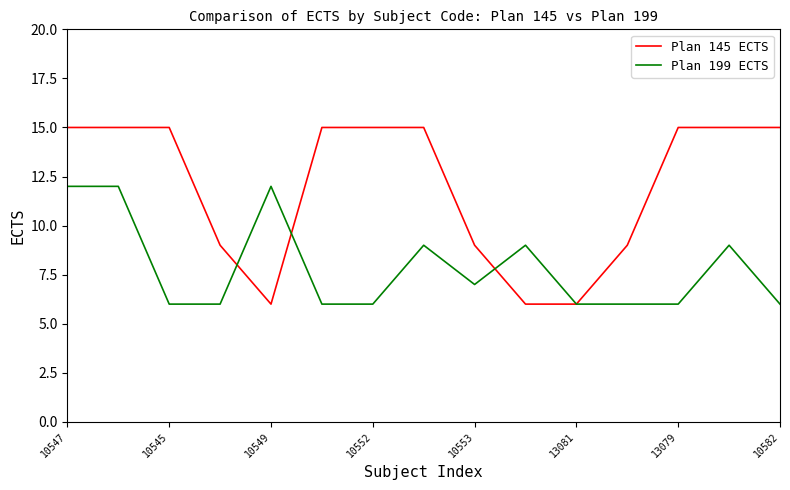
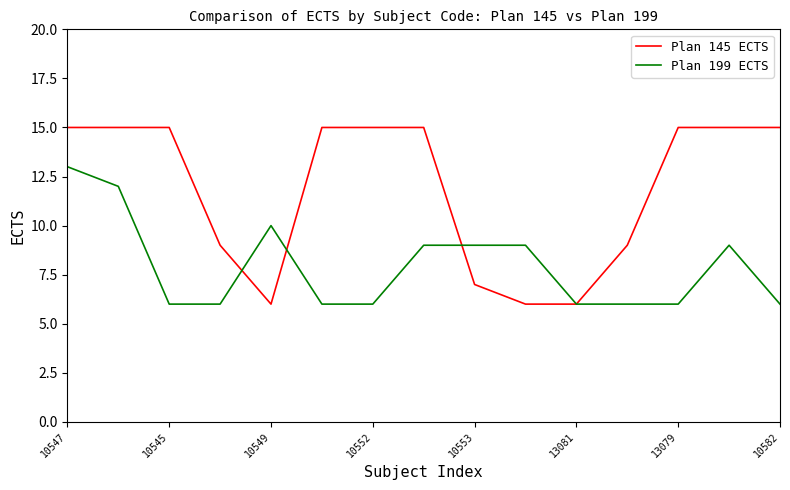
Plan 199 ECTS, 10547: 12 -> 13
Plan 199 ECTS, 10549: 12 -> 10
Plan 145 ECTS, 10553: 9 -> 7
Plan 199 ECTS, 10553: 7 -> 9
